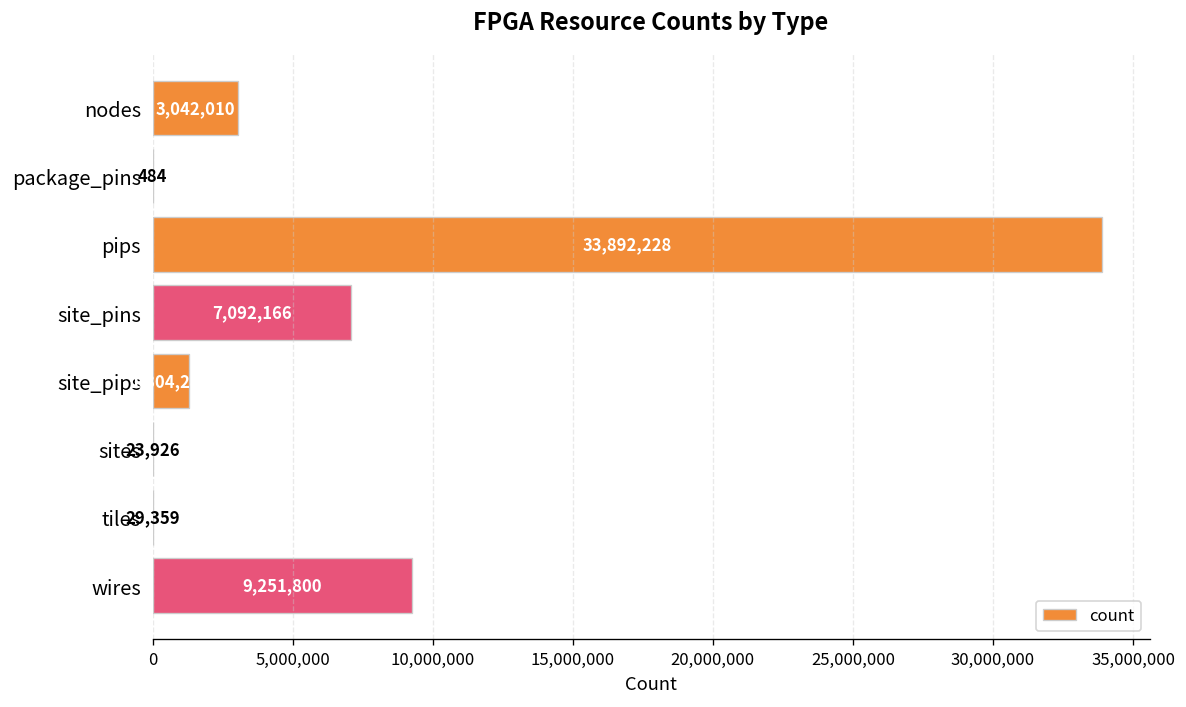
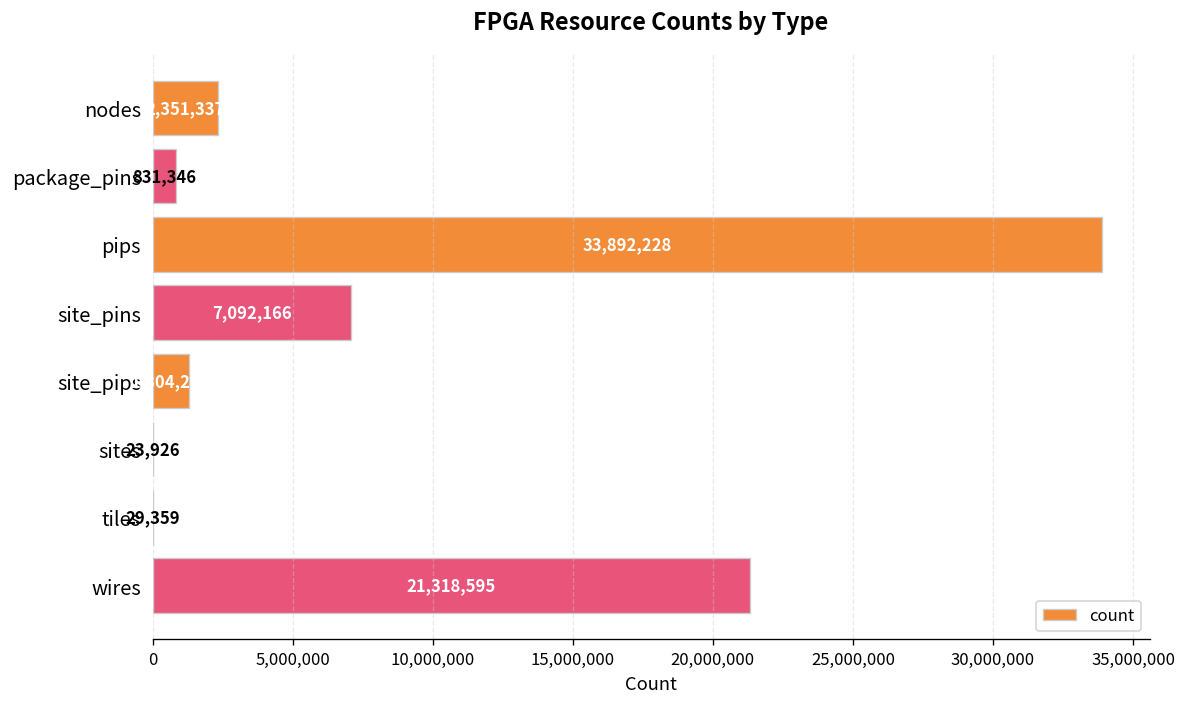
nodes: 3,042,010 -> 2,351,337
package_pins: 484 -> 831,346
wires: 9,251,800 -> 21,318,595
